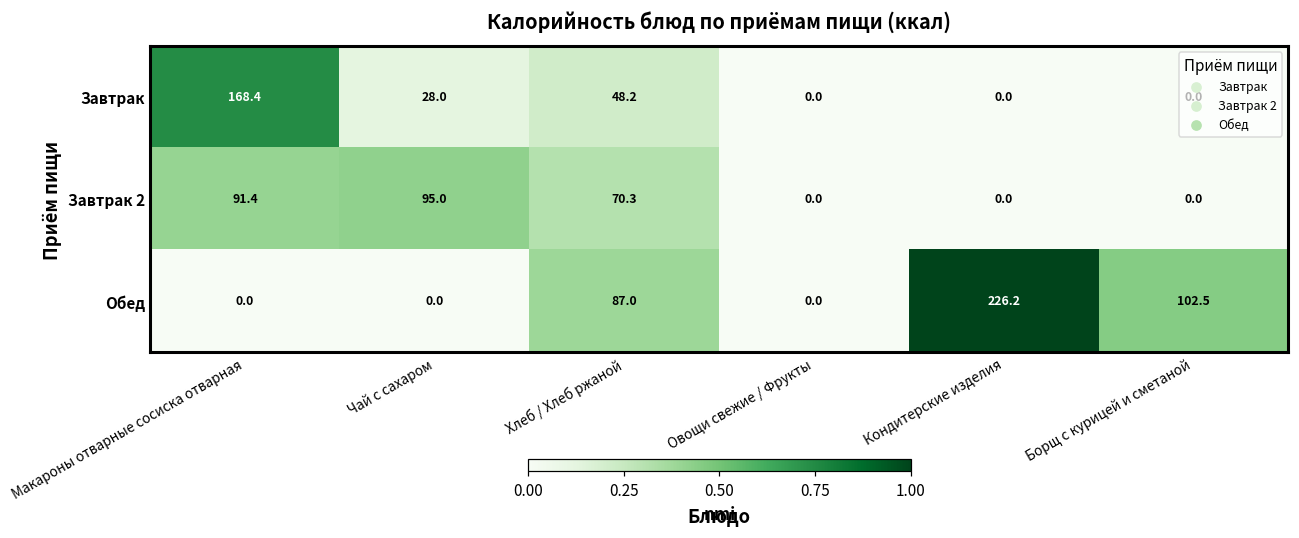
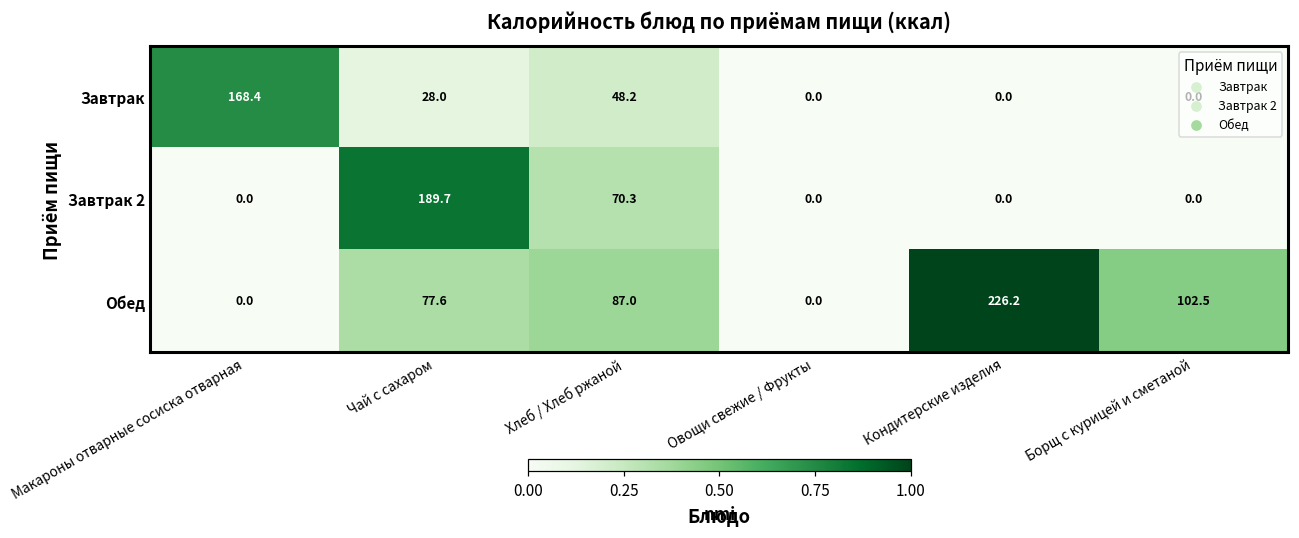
Завтрак 2, Макароны отварные сосиска отварная: 91.4 -> 0.0
Завтрак 2, Чай с сахаром: 95.0 -> 189.7
Обед, Чай с сахаром: 0.0 -> 77.6
